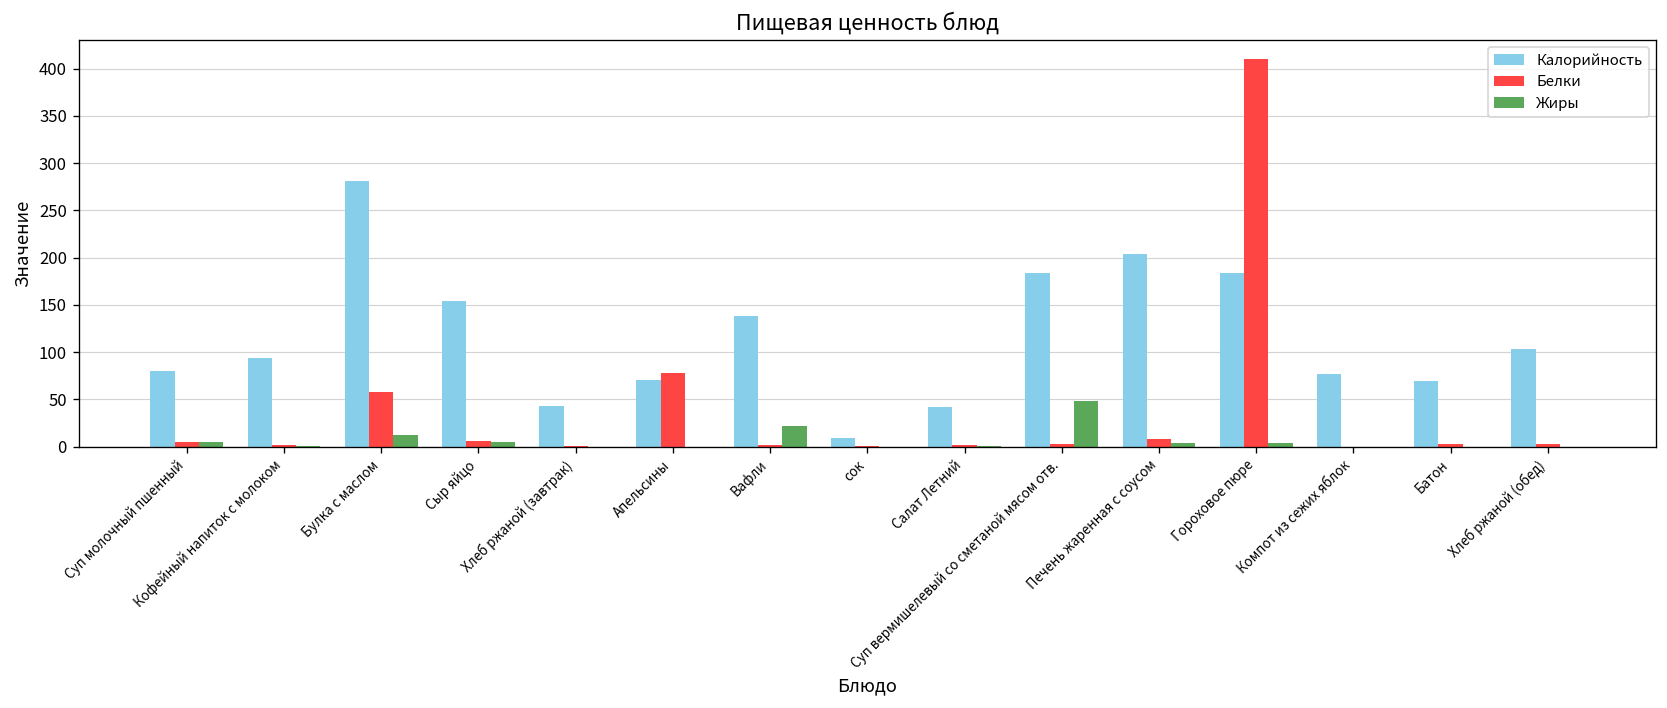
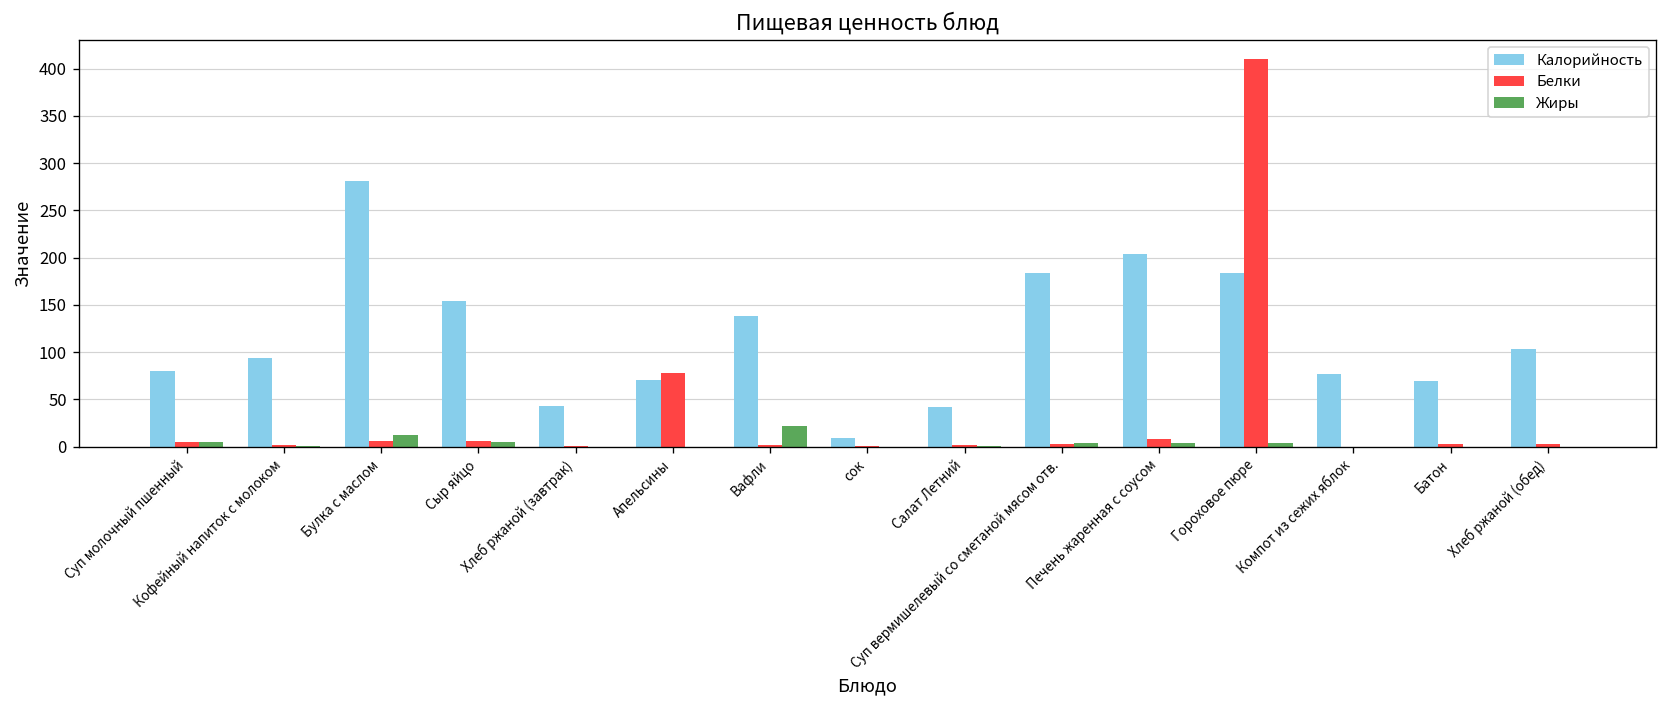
Белки, Булка с маслом: 60 -> 10
Жиры, Суп вермишелевый со сметаной мясом отв.: 50 -> 0
